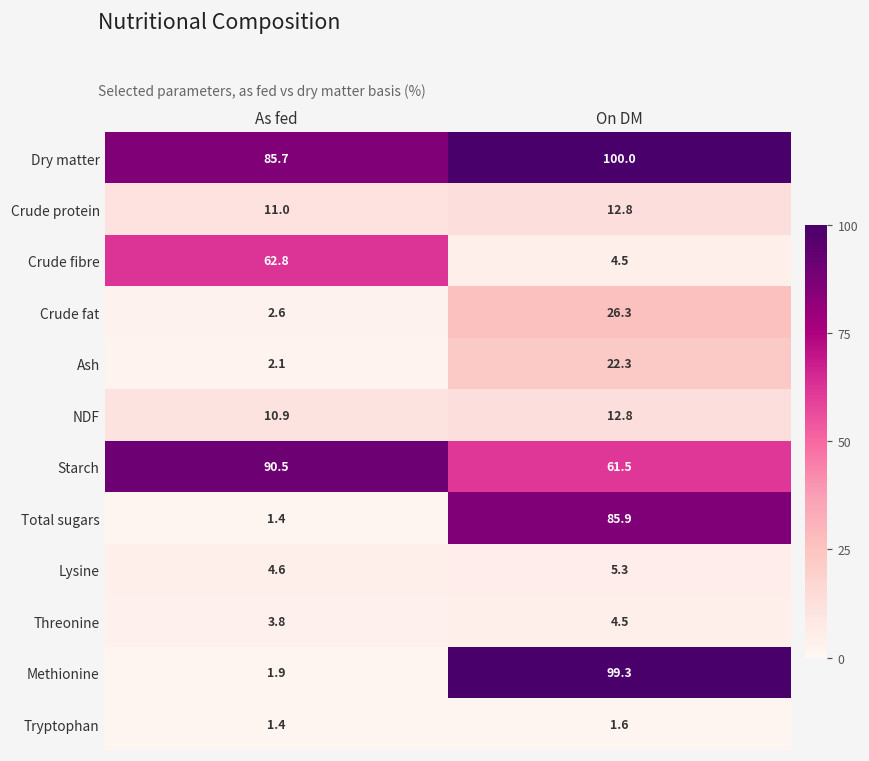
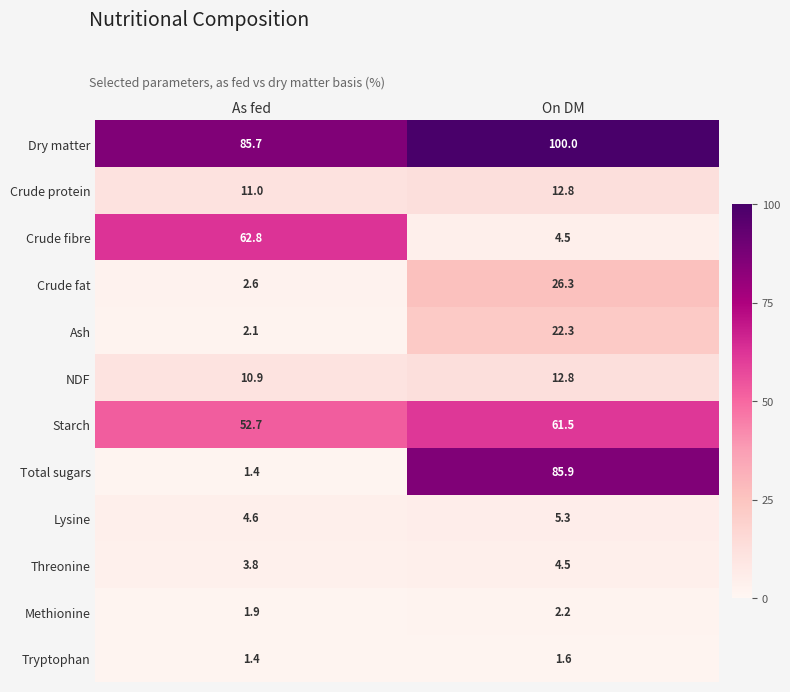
Starch, As fed: 90.5 -> 52.7
Methionine, On DM: 99.3 -> 2.2
